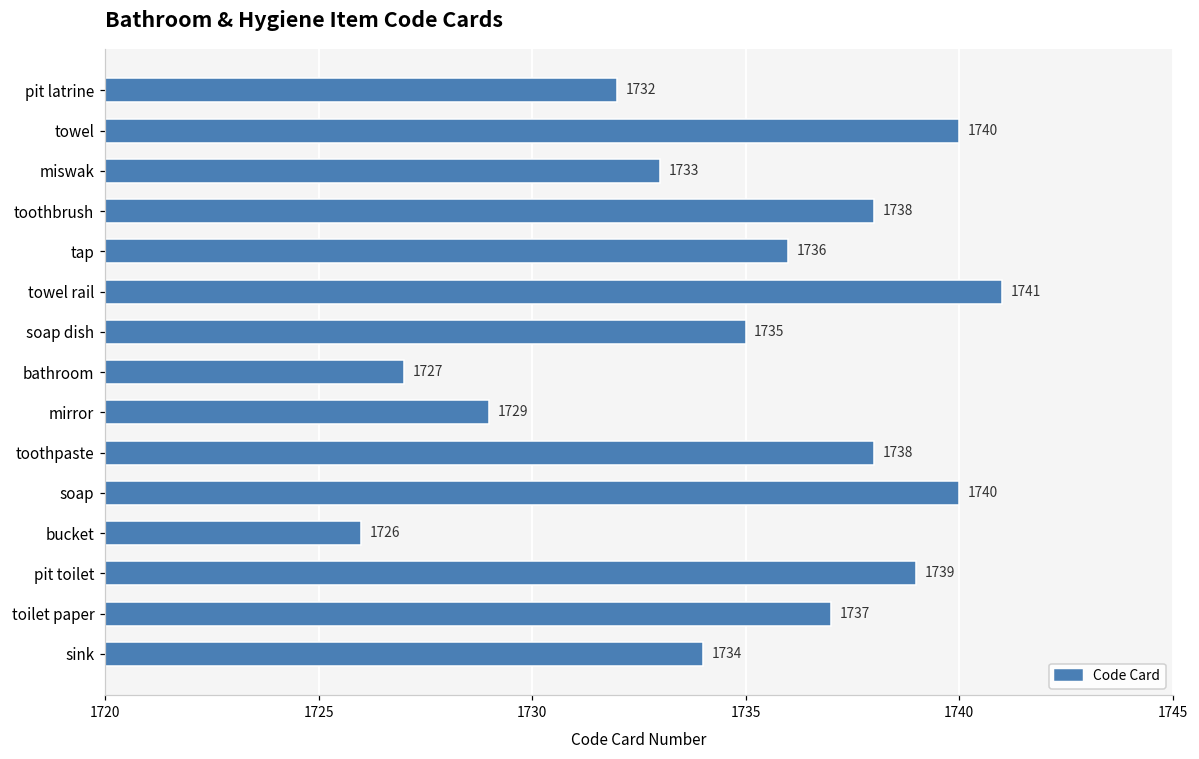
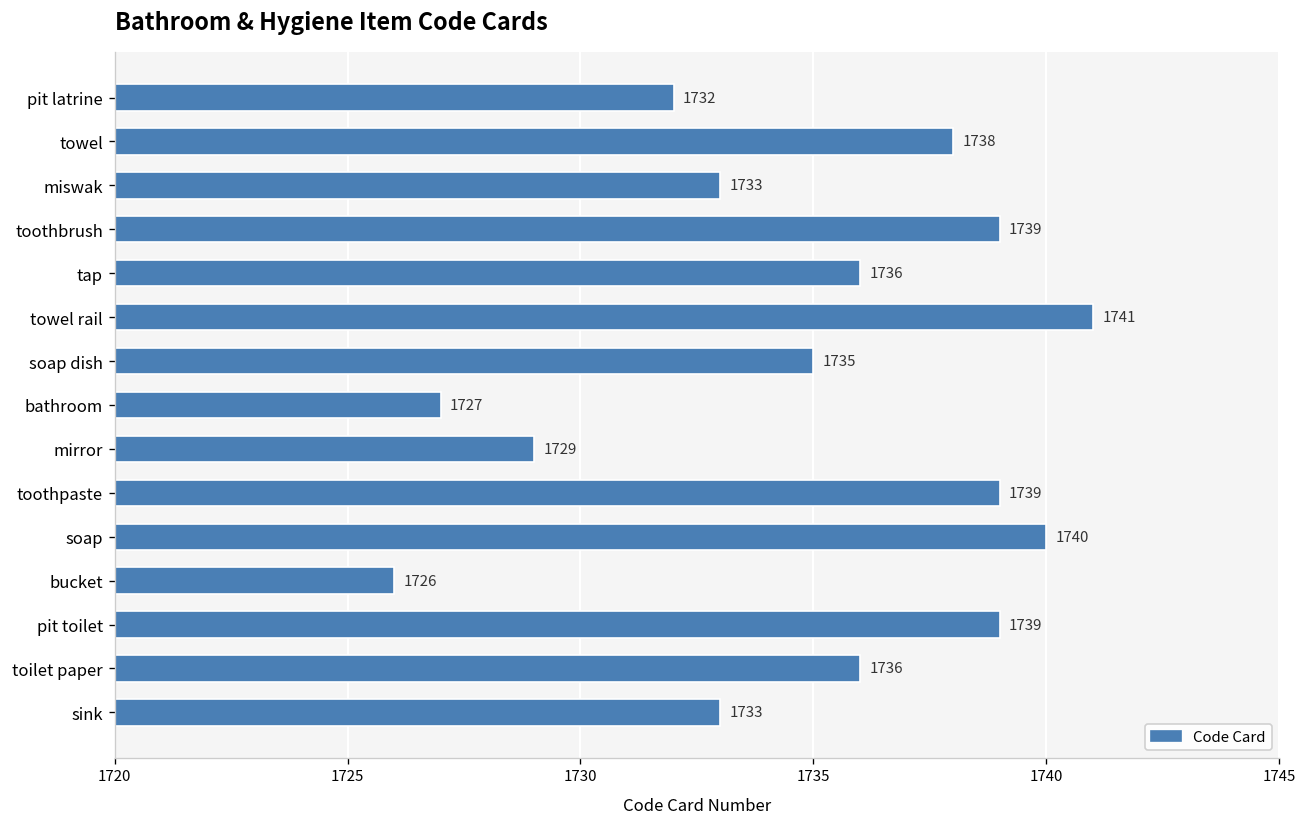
towel: 1740 -> 1738
toothbrush: 1738 -> 1739
toothpaste: 1738 -> 1739
toilet paper: 1737 -> 1736
sink: 1734 -> 1733
